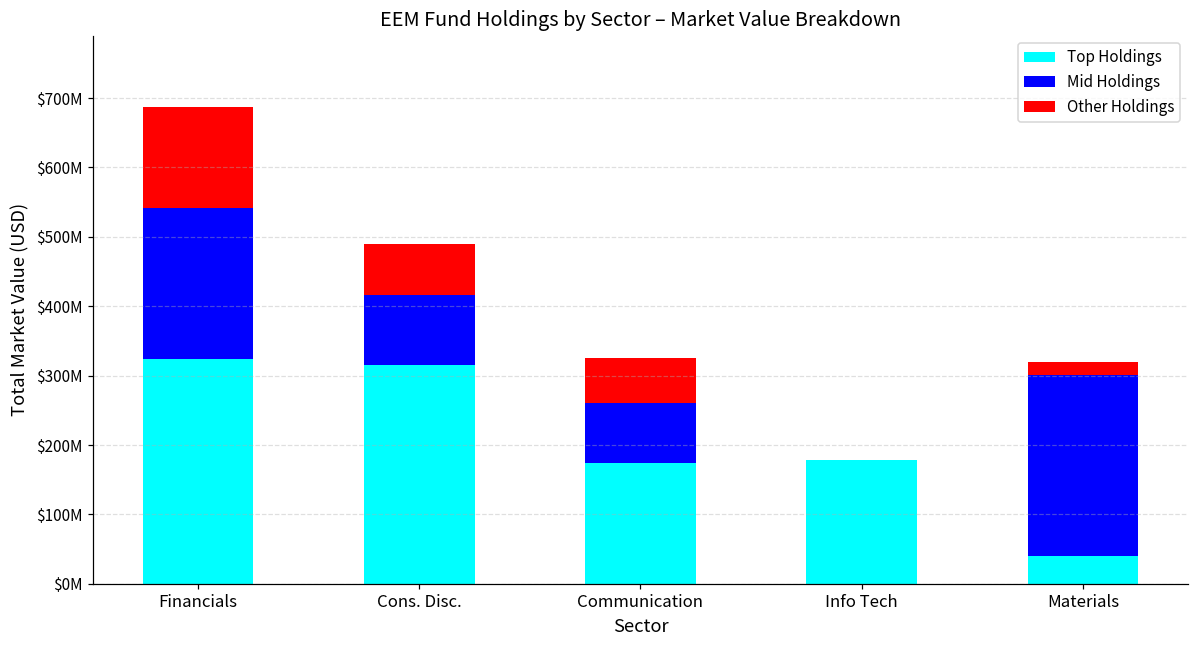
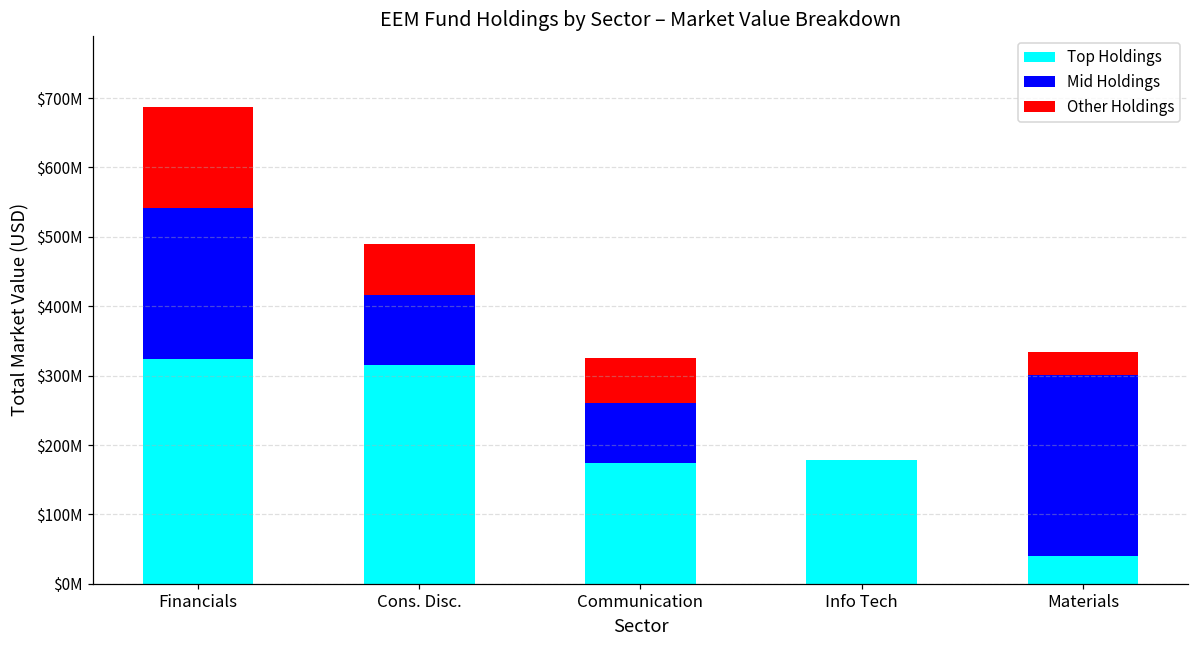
Other Holdings, Materials: $20000000 -> $30000000
